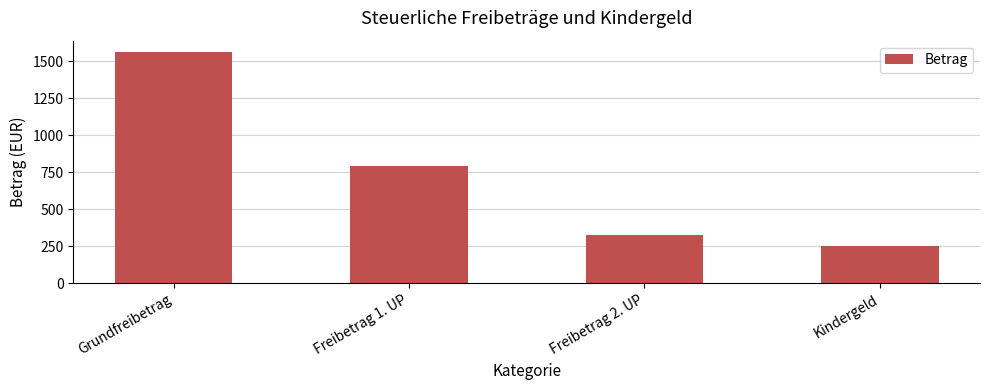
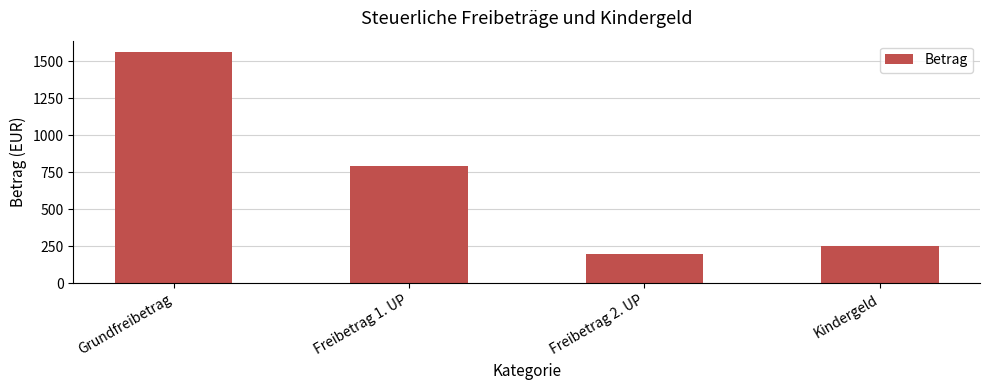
Freibetrag 2. UP: 330 -> 200
